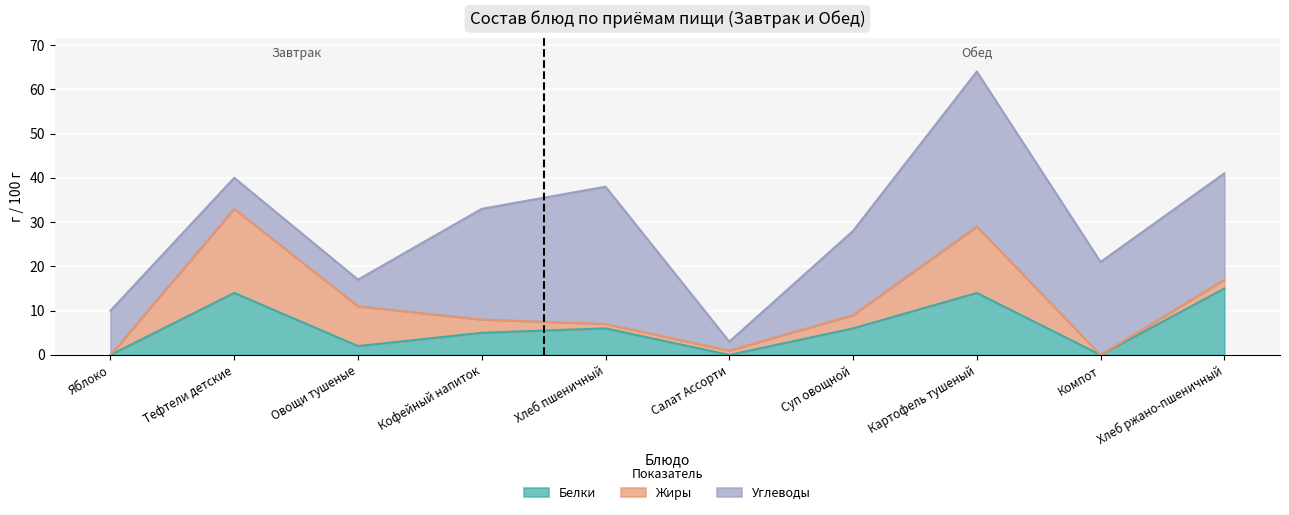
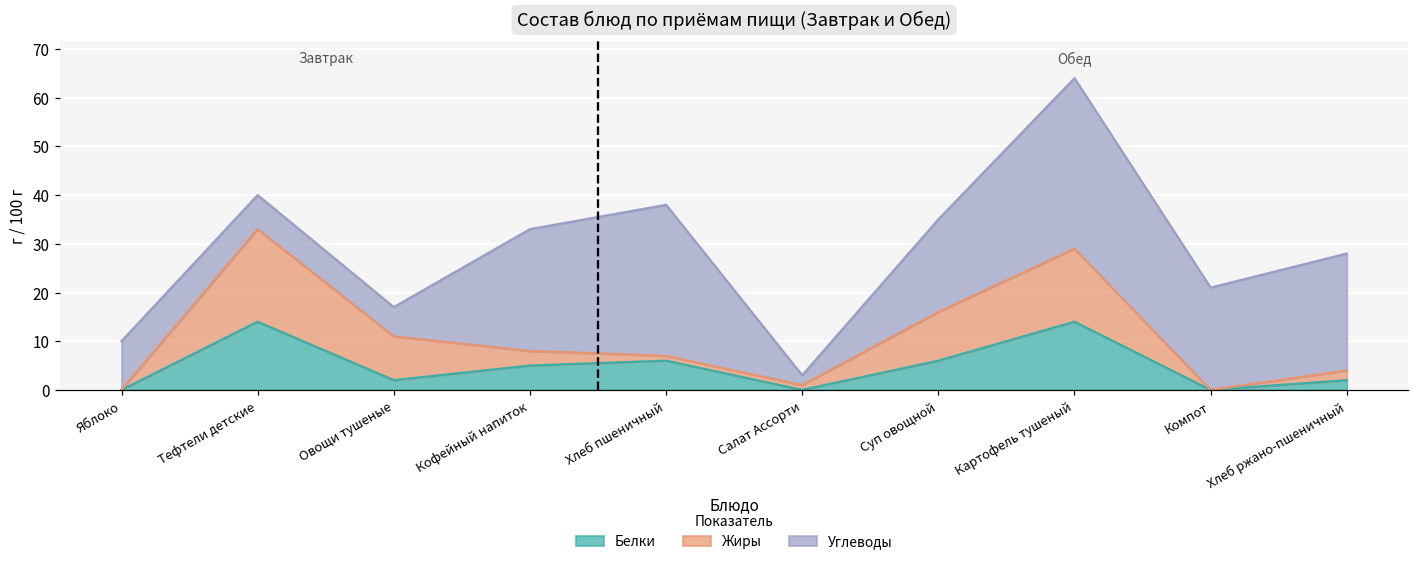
Жиры, Суп овощной: 3 -> 10
Белки, Хлеб ржано-пшеничный: 15 -> 2
